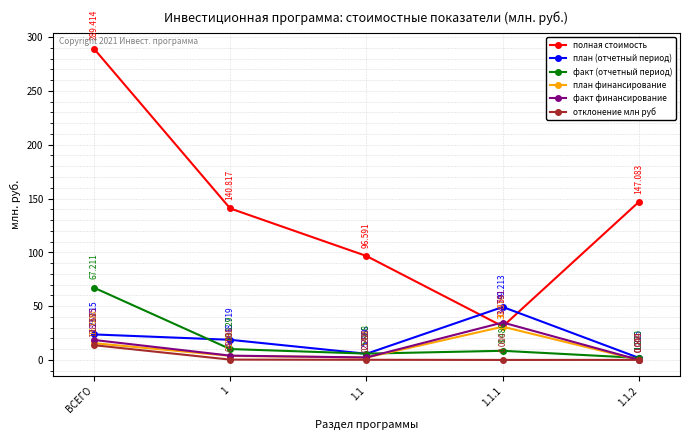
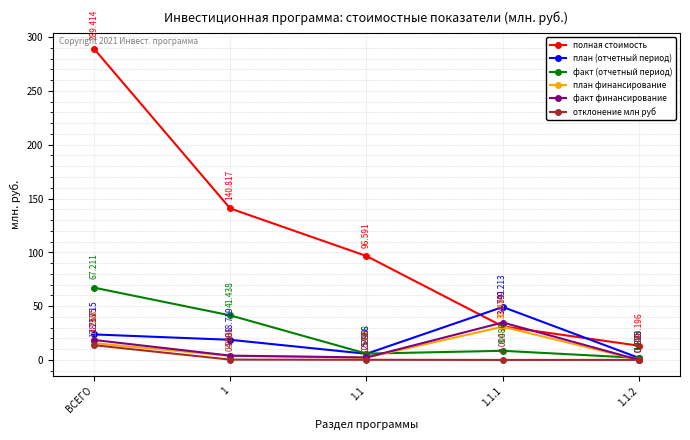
факт (отчетный период), 1: 10.129 -> 41.438
полная стоимость, 1.1.2: 147.083 -> 13.196
